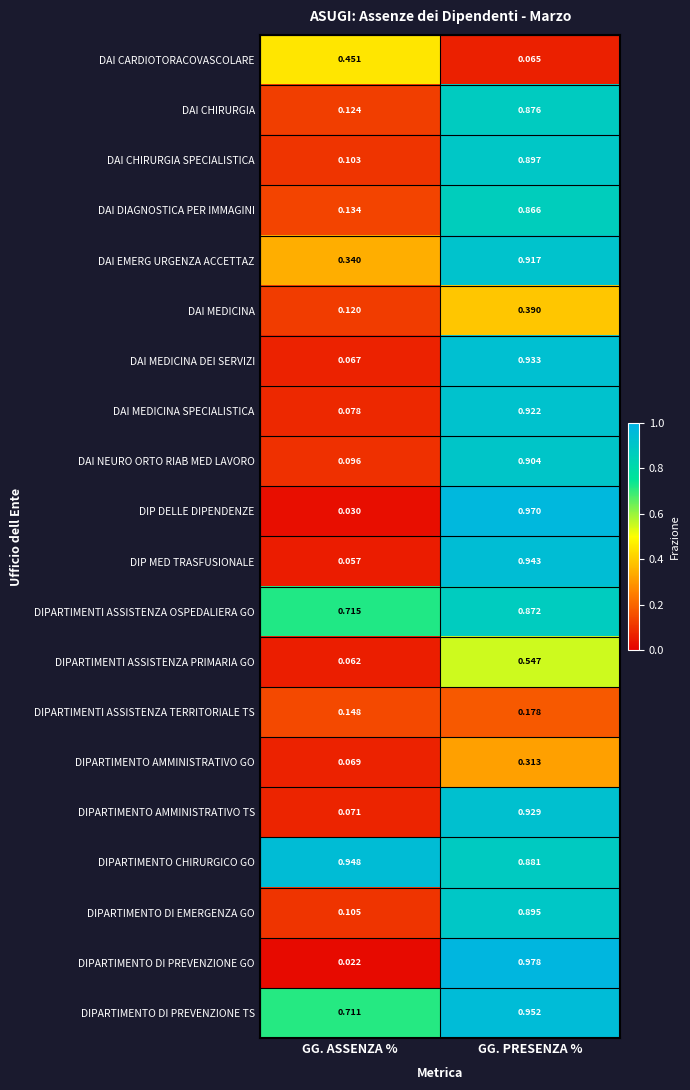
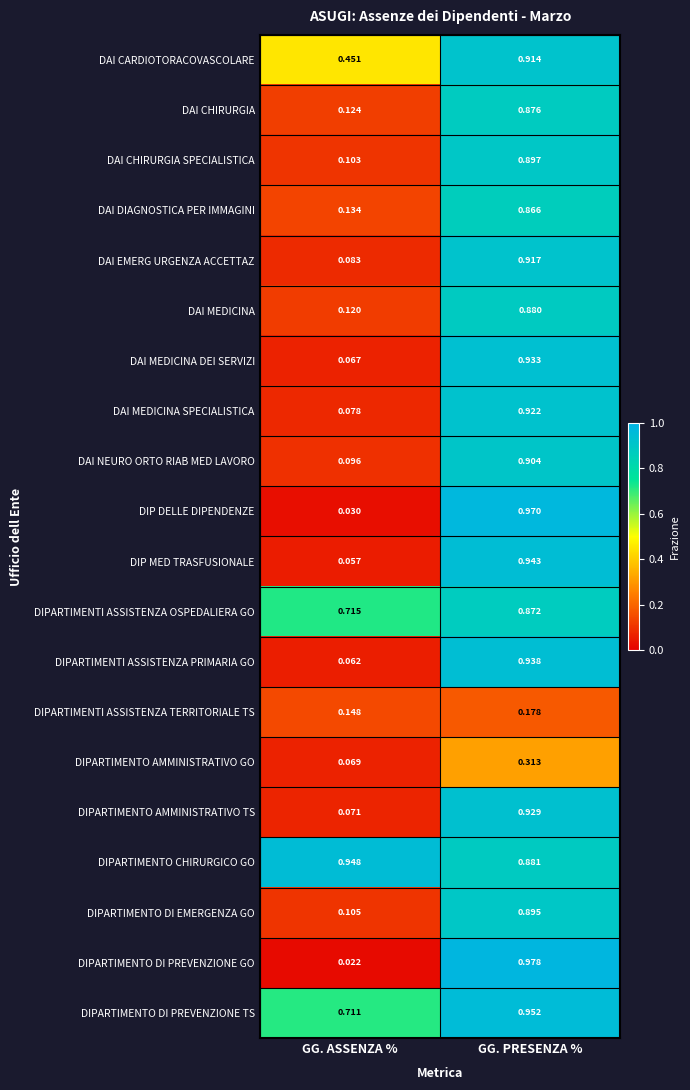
DAI CARDIOTORACOVASCOLARE, GG. PRESENZA %: 0.065 -> 0.914
DAI EMERG URGENZA ACCETTAZ, GG. ASSENZA %: 0.340 -> 0.083
DAI MEDICINA, GG. PRESENZA %: 0.390 -> 0.880
DIPARTIMENTI ASSISTENZA PRIMARIA GO, GG. PRESENZA %: 0.547 -> 0.938
